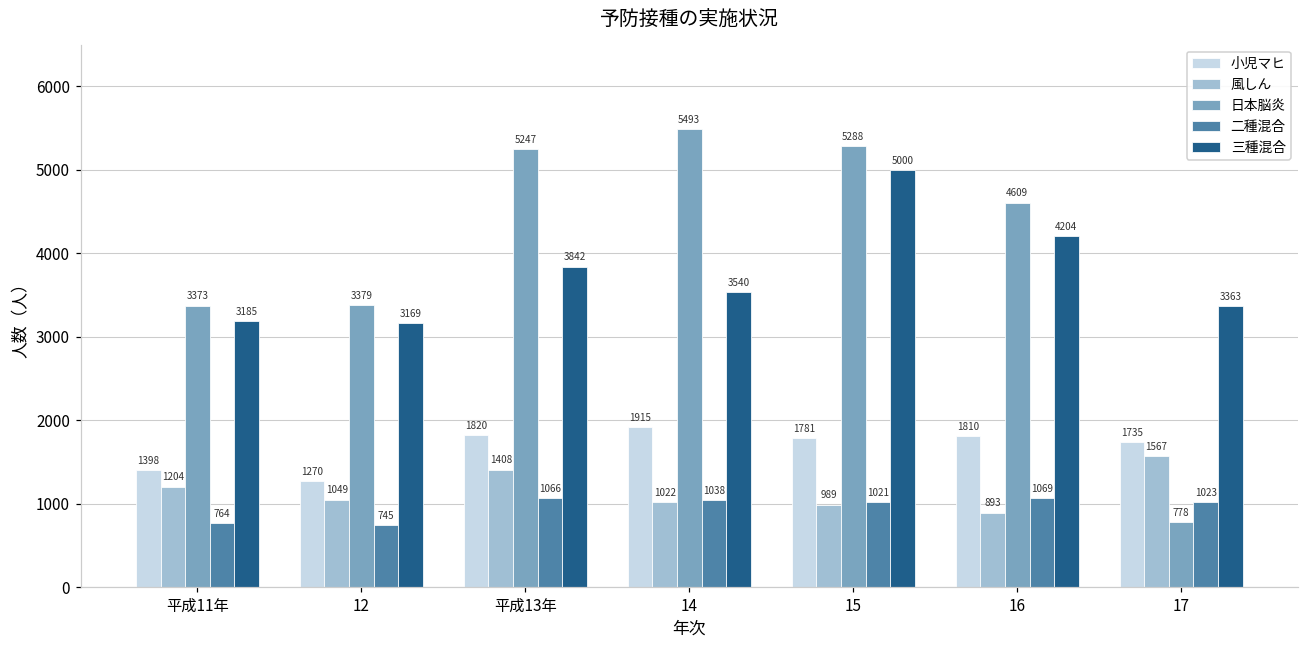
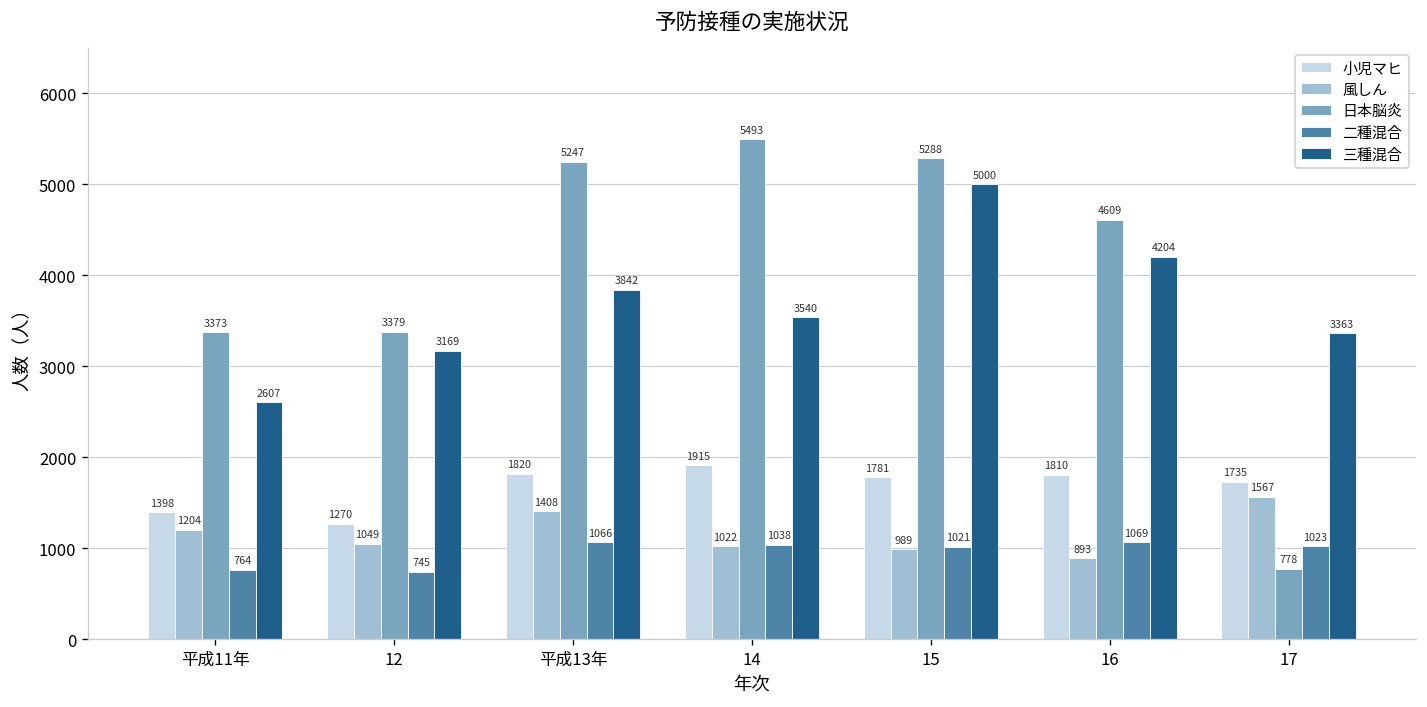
三種混合, 平成11年: 3185 -> 2607
